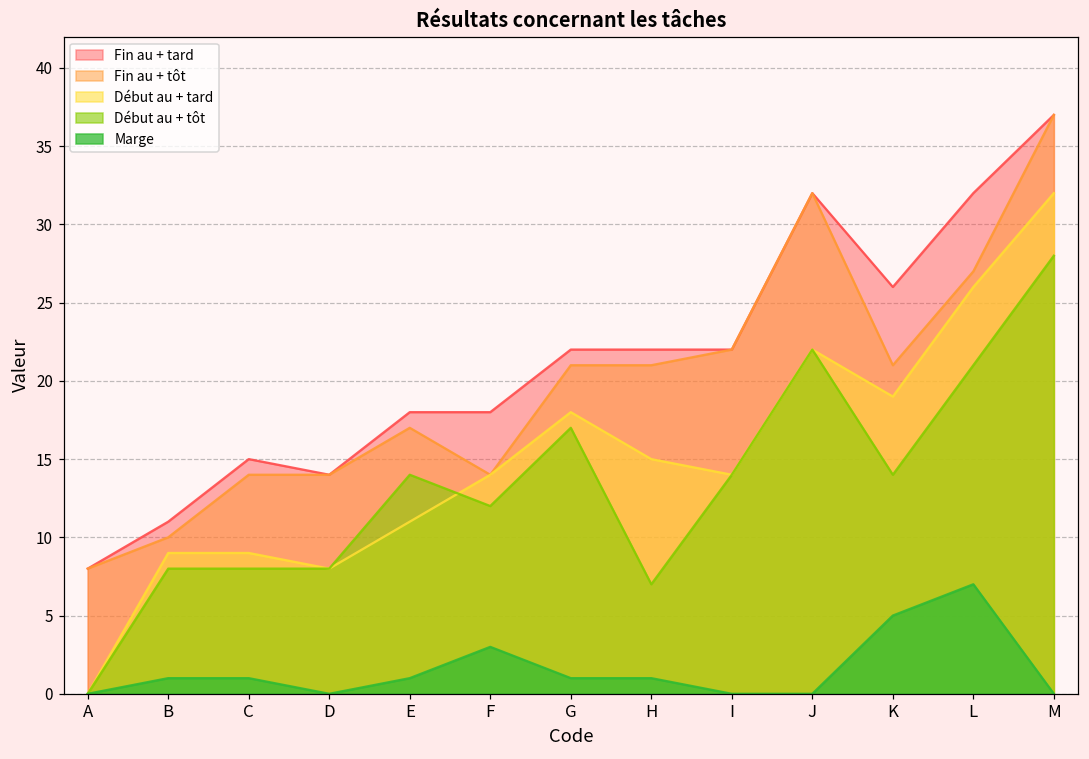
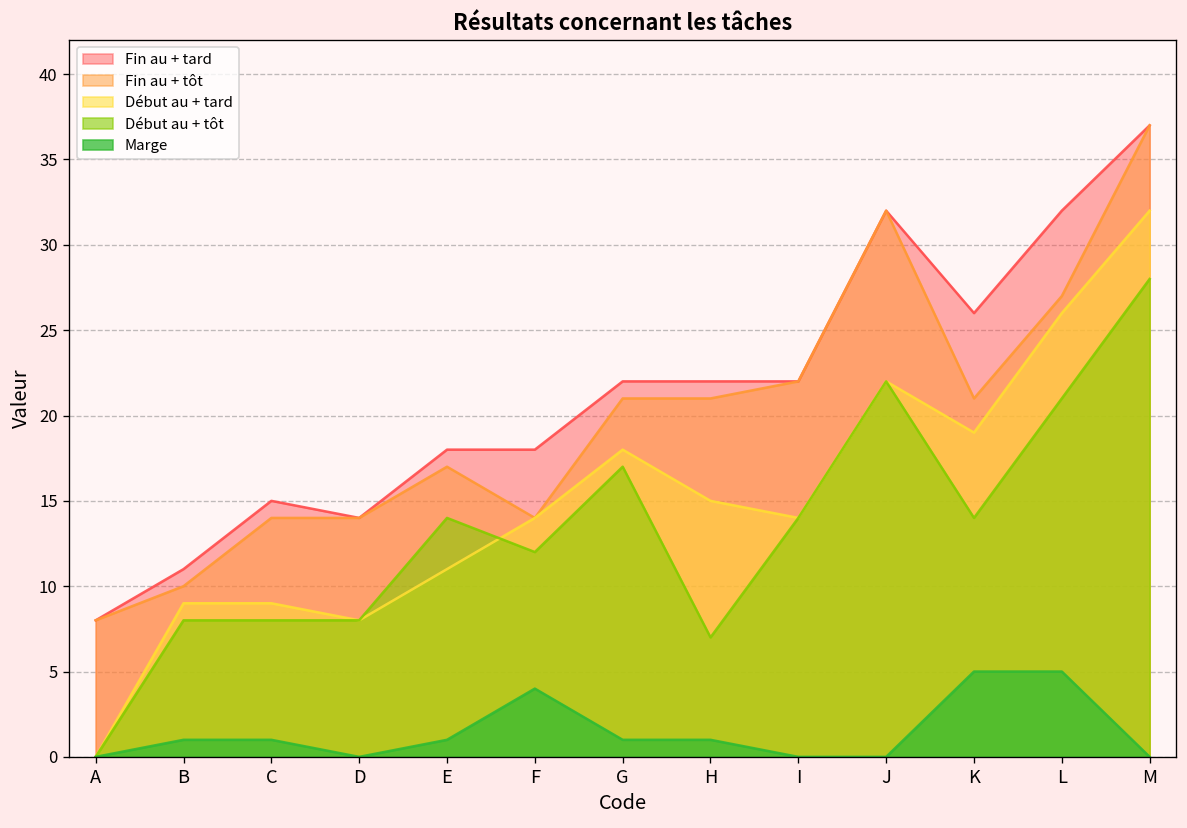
Marge, F: 3 -> 4
Marge, L: 7 -> 5
